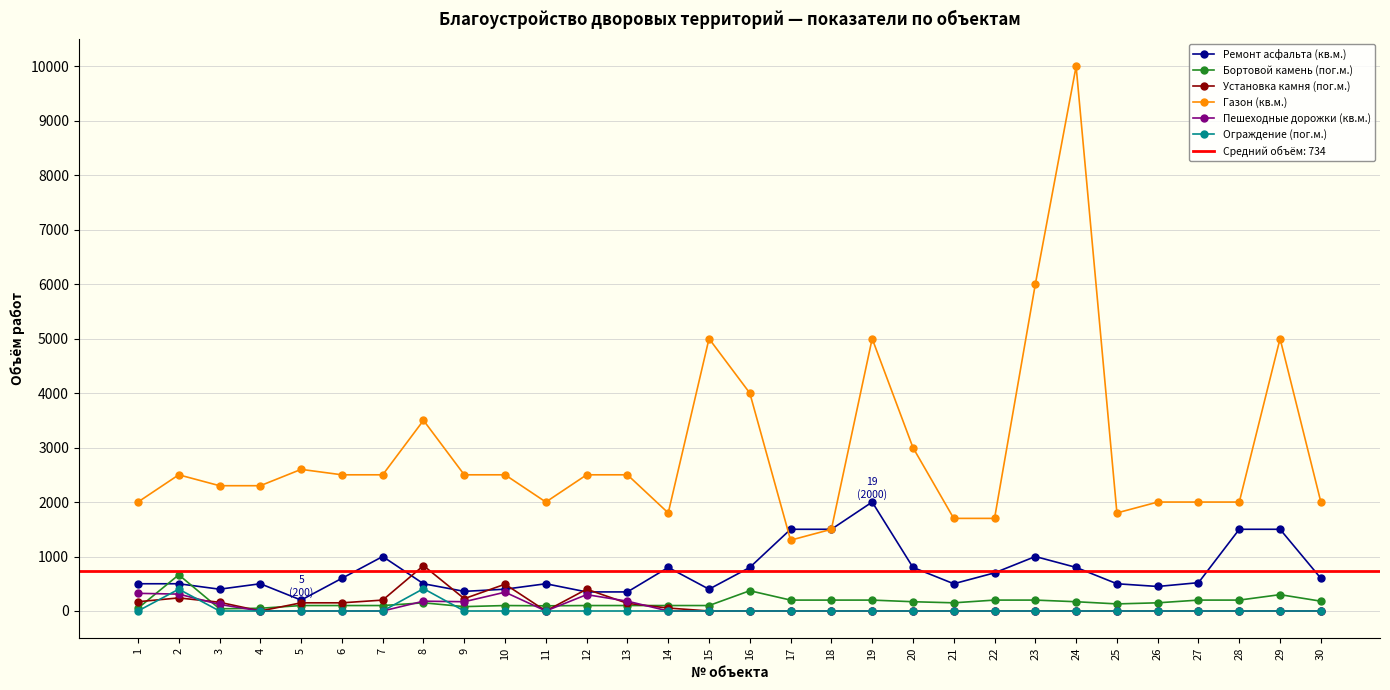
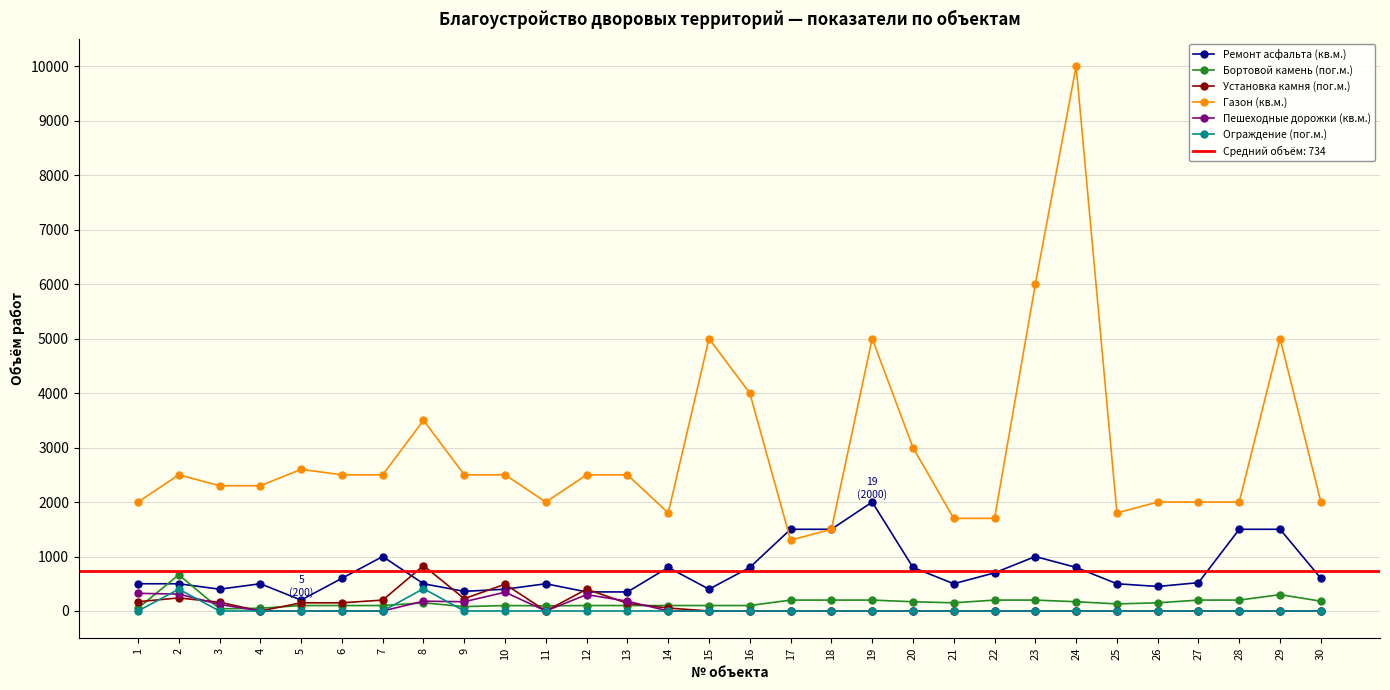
Бортовой камень (пог.м.), 16: 400 -> 100
